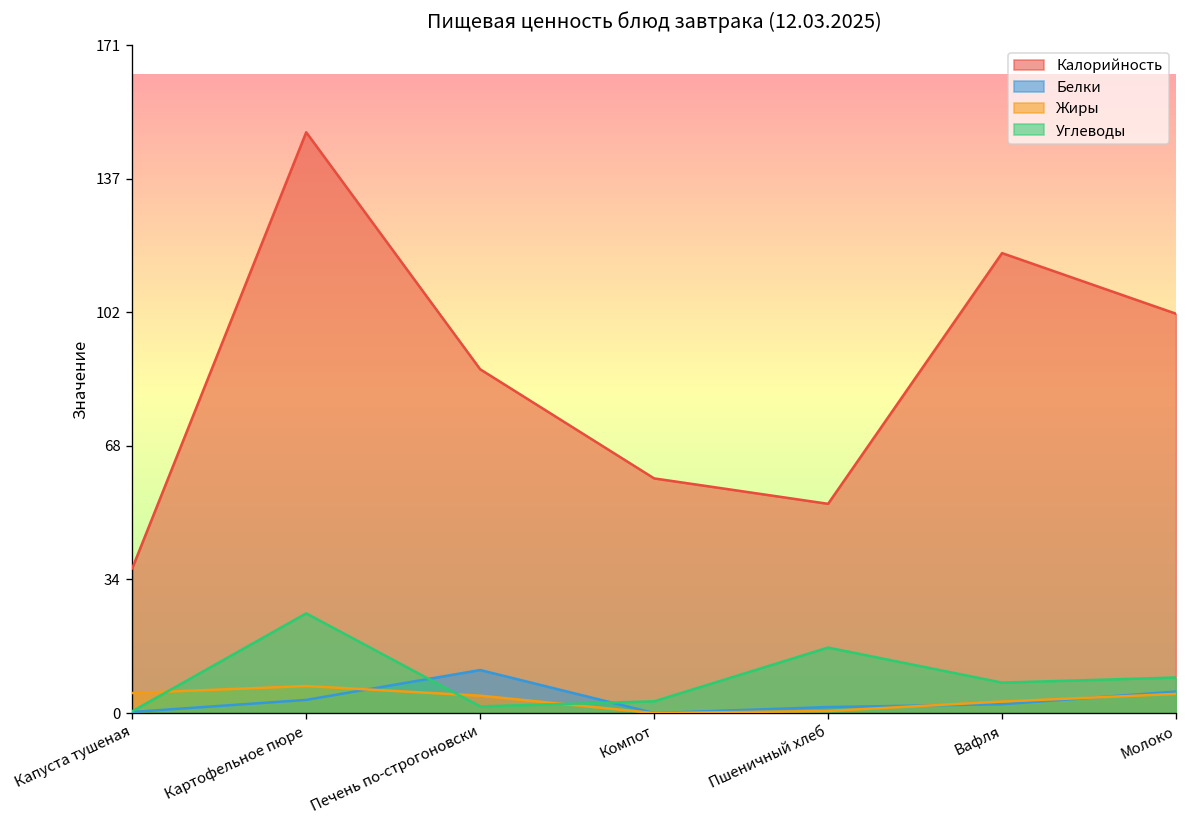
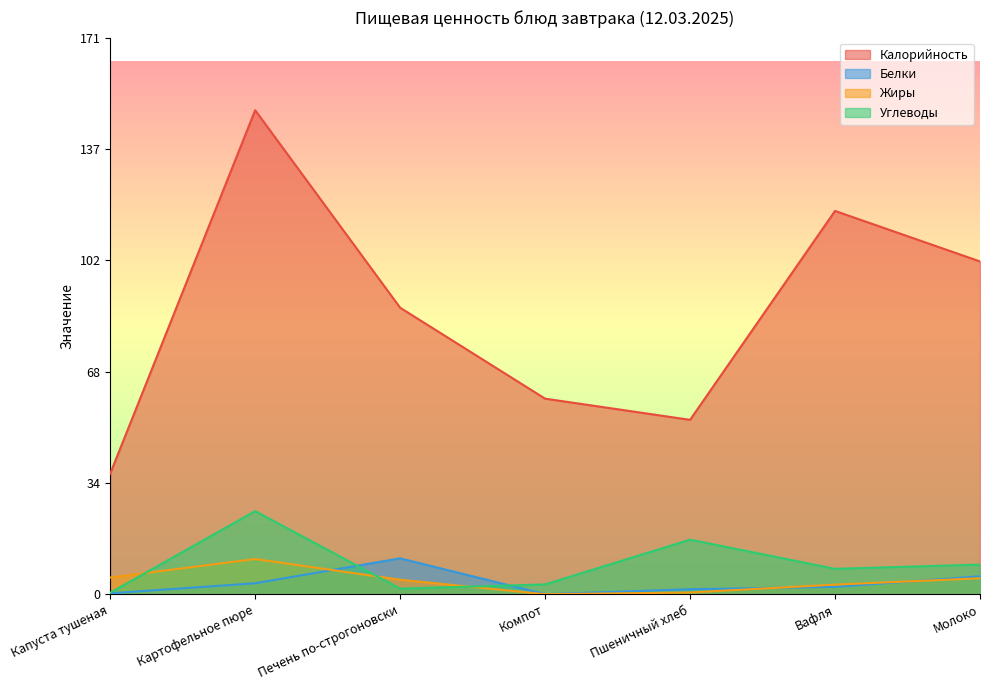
Жиры, Картофельное пюре: 7 -> 11
